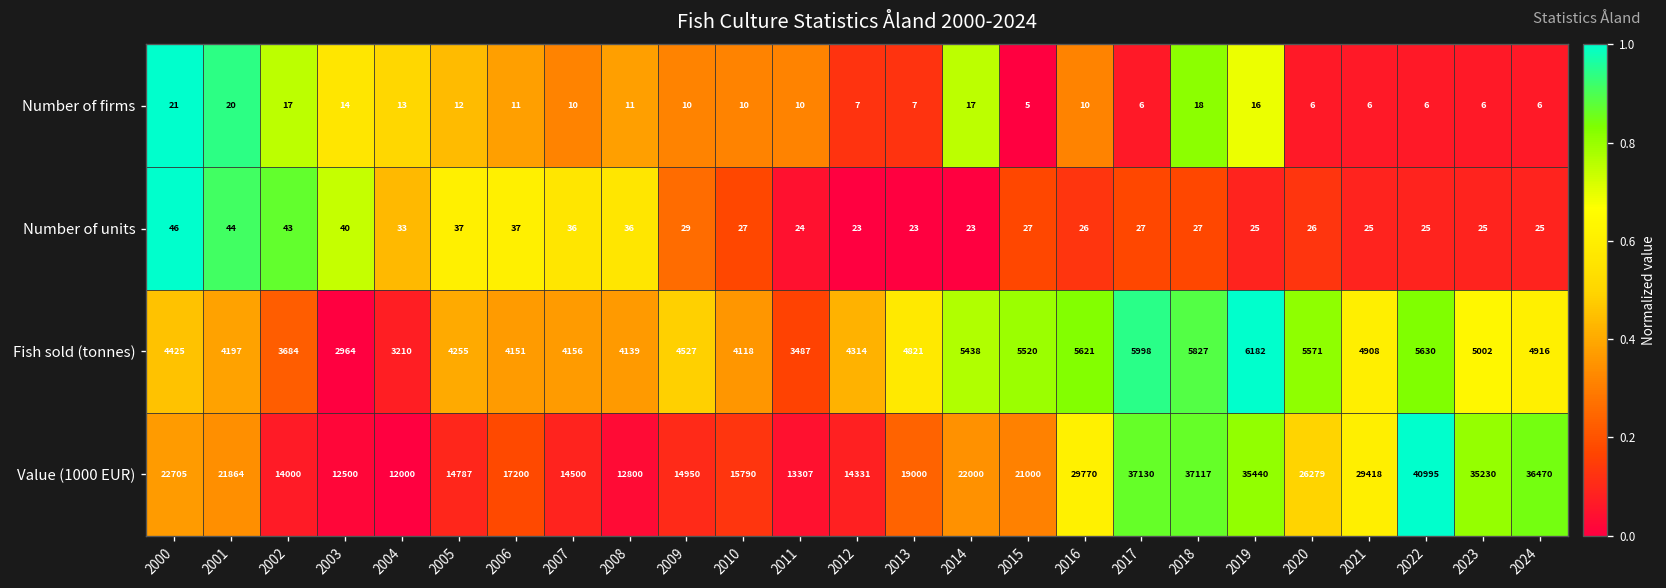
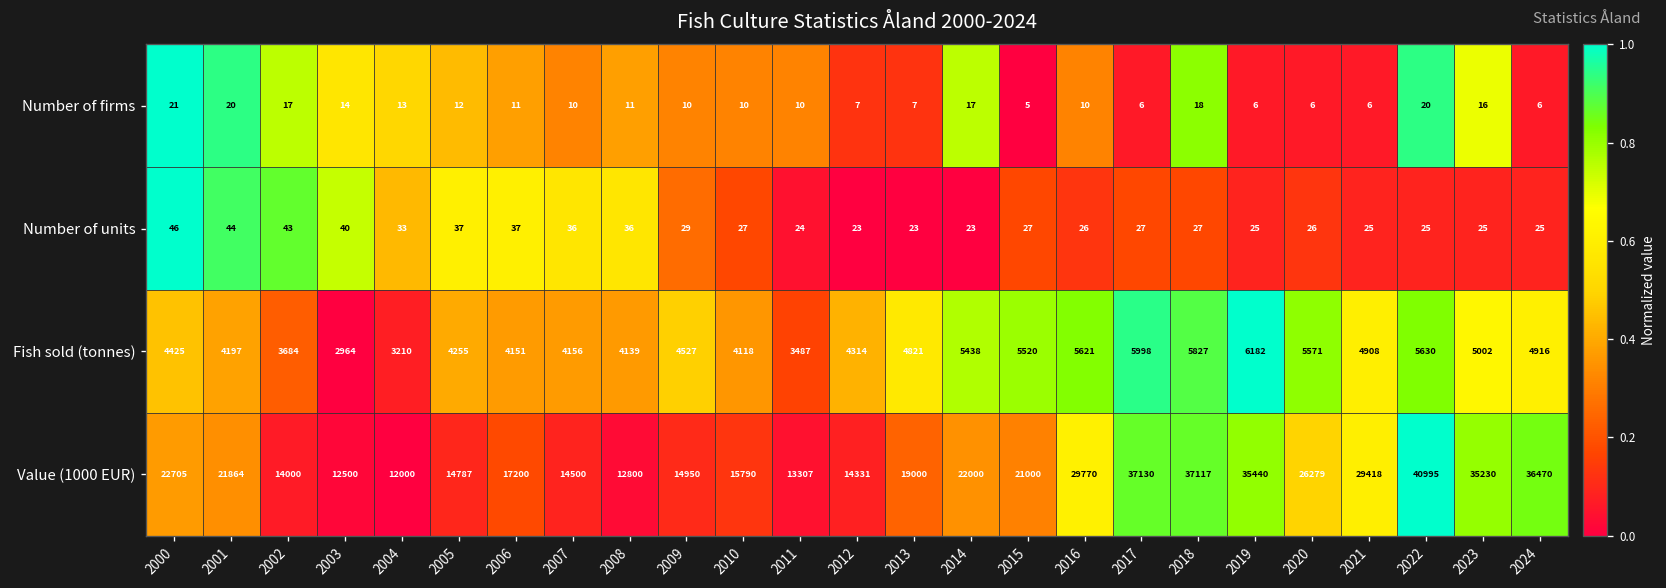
Number of firms, 2019: 16 -> 6
Number of firms, 2022: 6 -> 20
Number of firms, 2023: 6 -> 16
